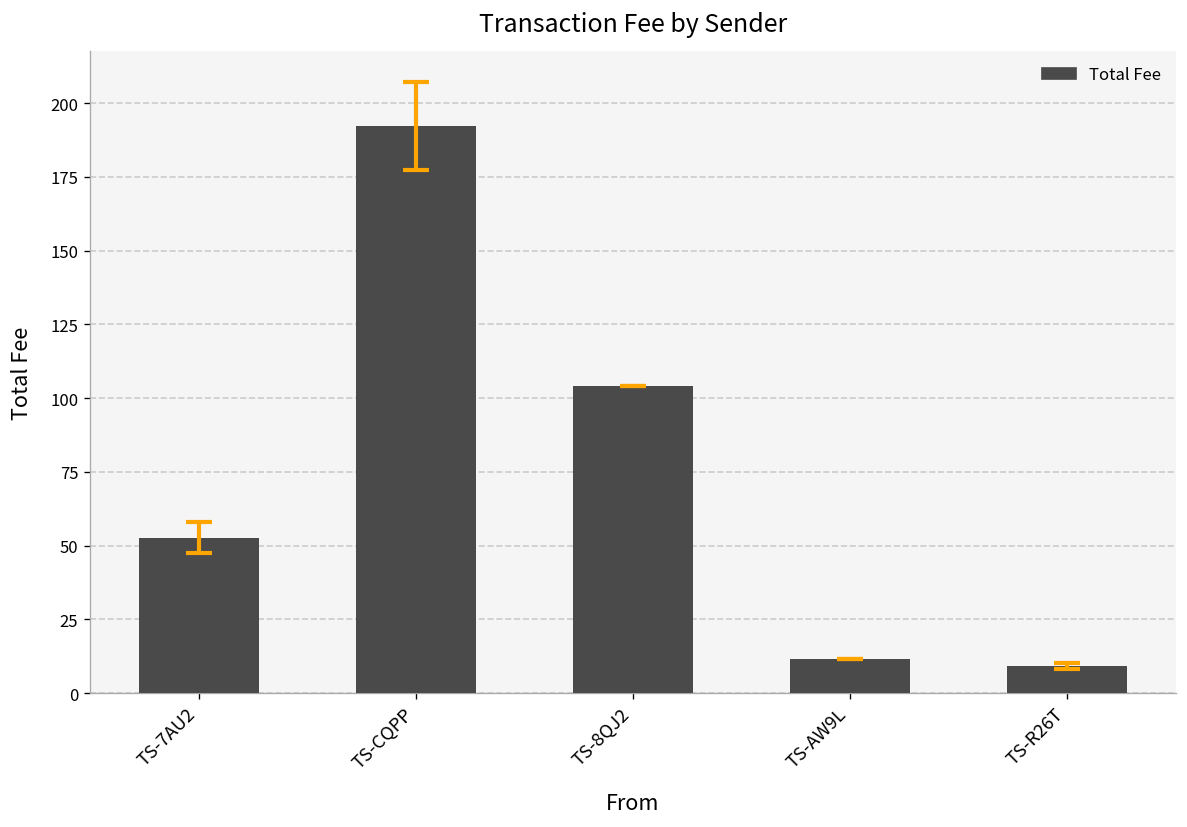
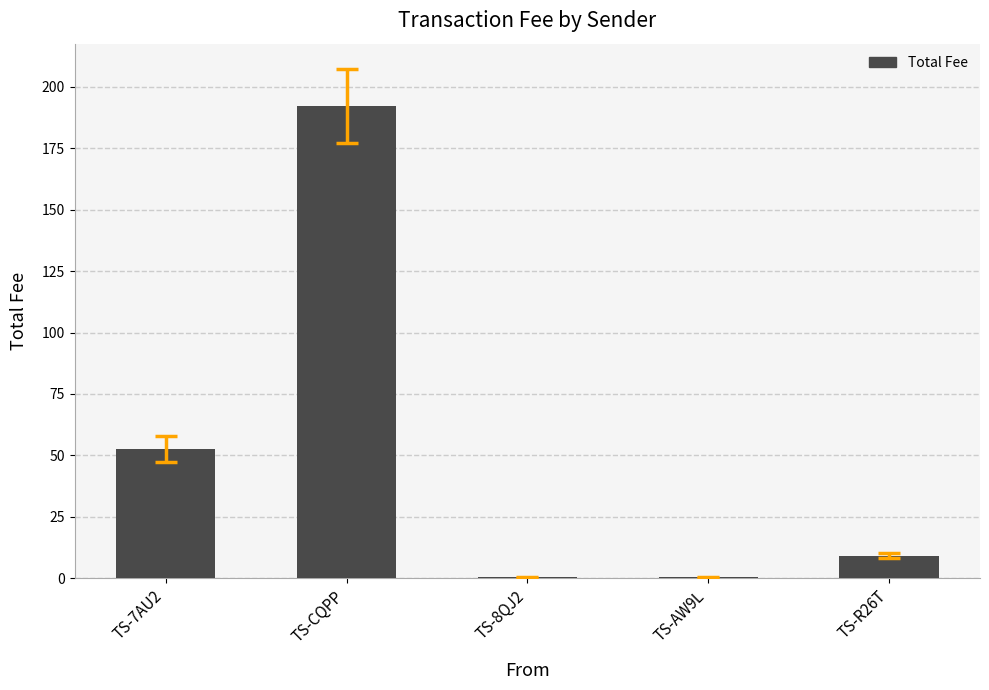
Total Fee, TS-8QJ2: 104 -> 0
Total Fee, TS-AW9L: 11 -> 0
